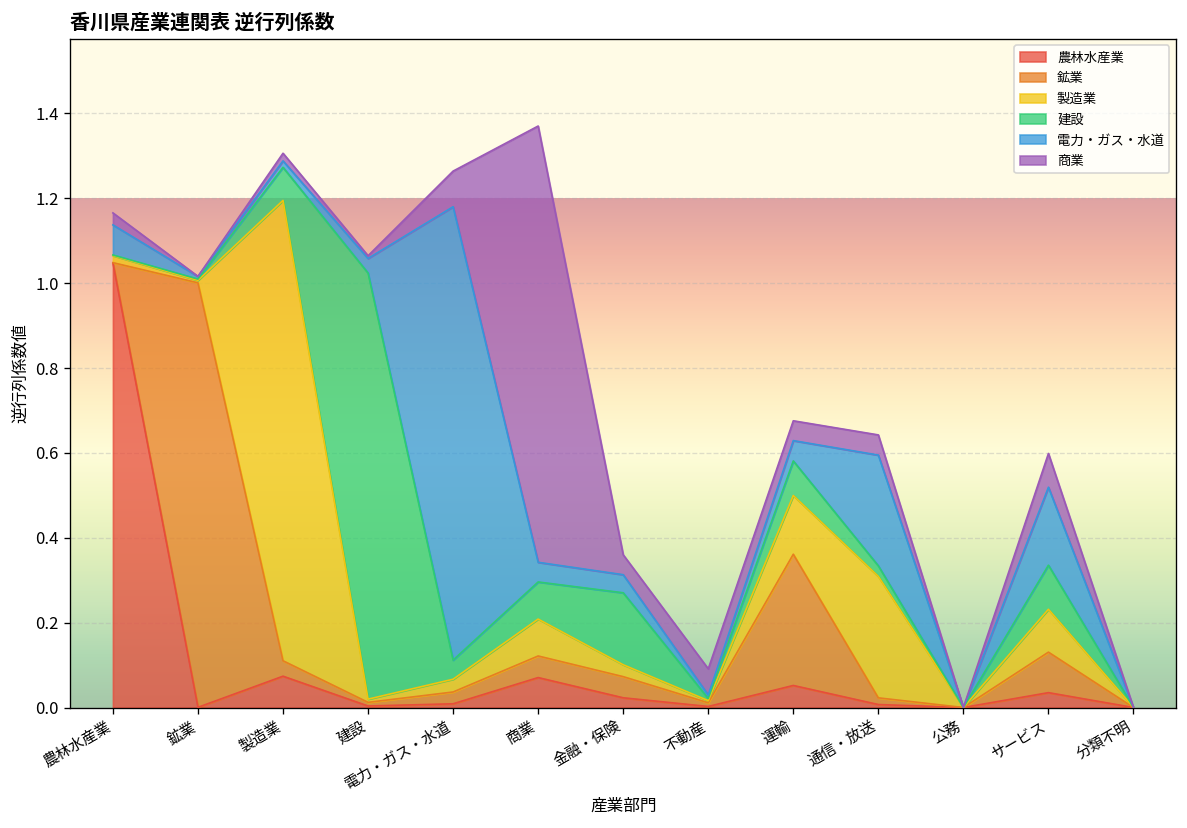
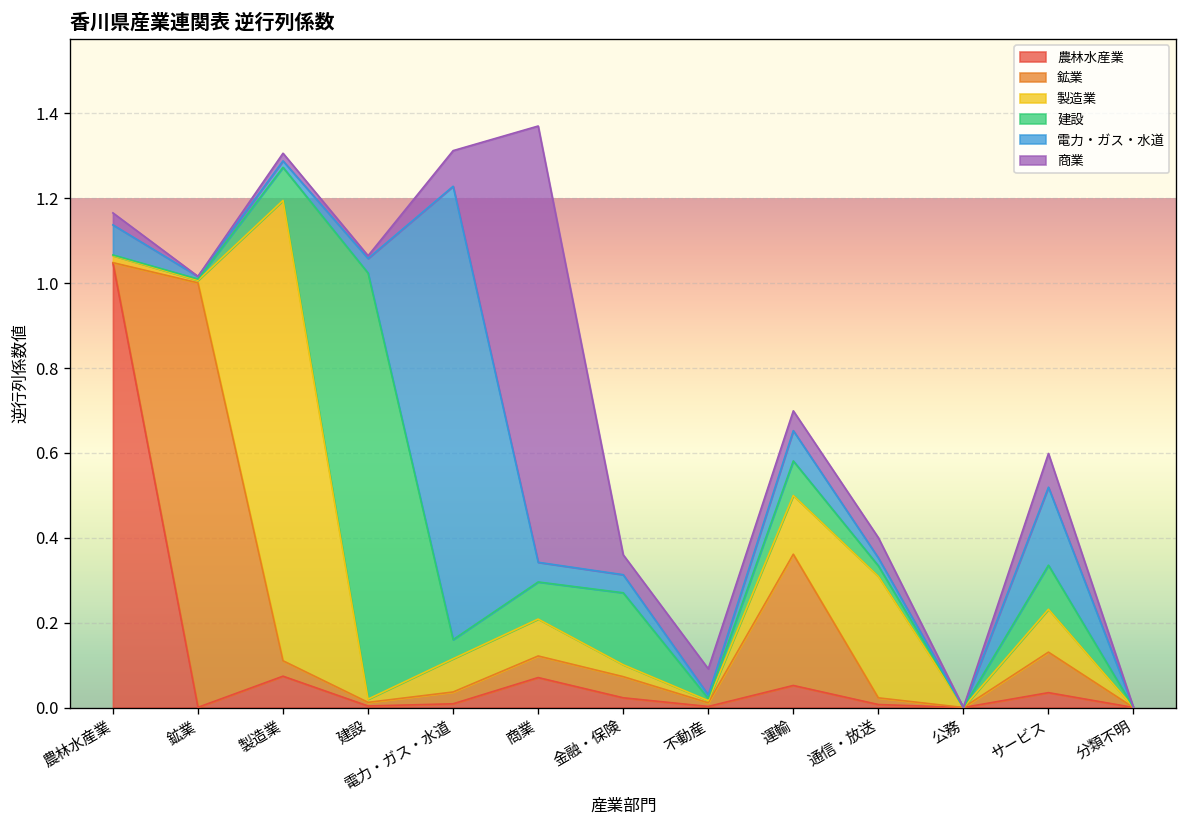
製造業, 電力・ガス・水道: 0.03 -> 0.08
電力・ガス・水道, 運輸: 0.05 -> 0.07
電力・ガス・水道, 通信・放送: 0.26 -> 0.02
